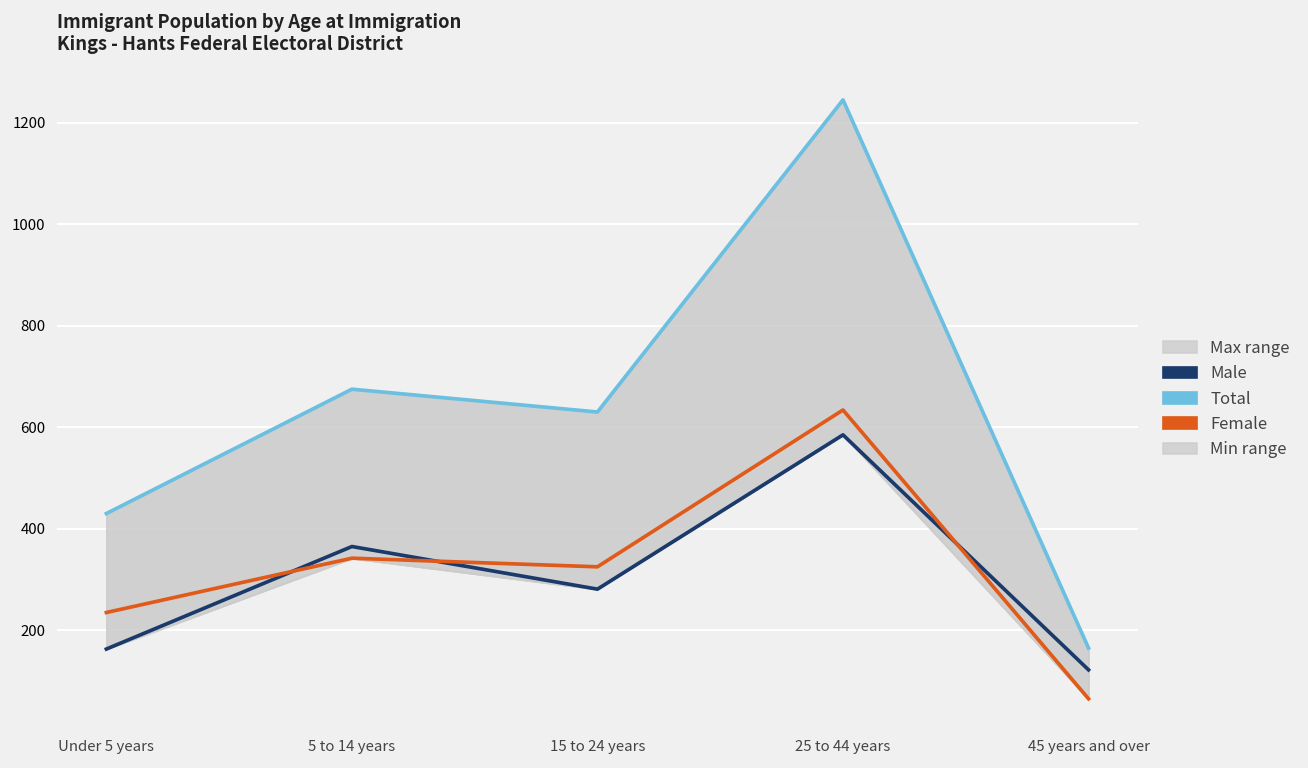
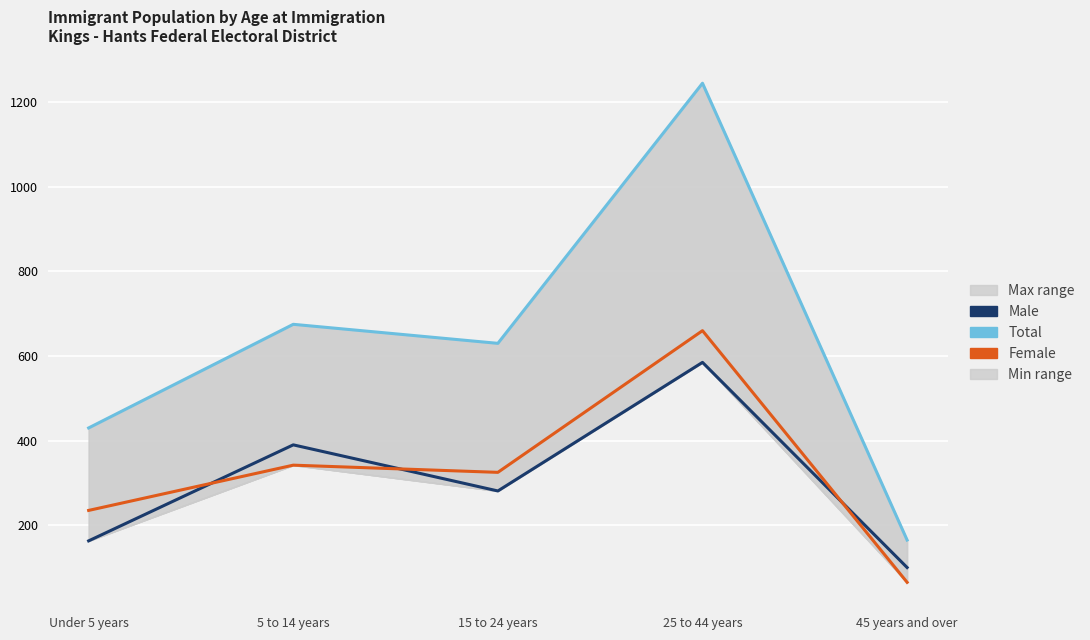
Male, 5 to 14 years: 370 -> 390
Female, 25 to 44 years: 630 -> 660
Male, 45 years and over: 120 -> 100
